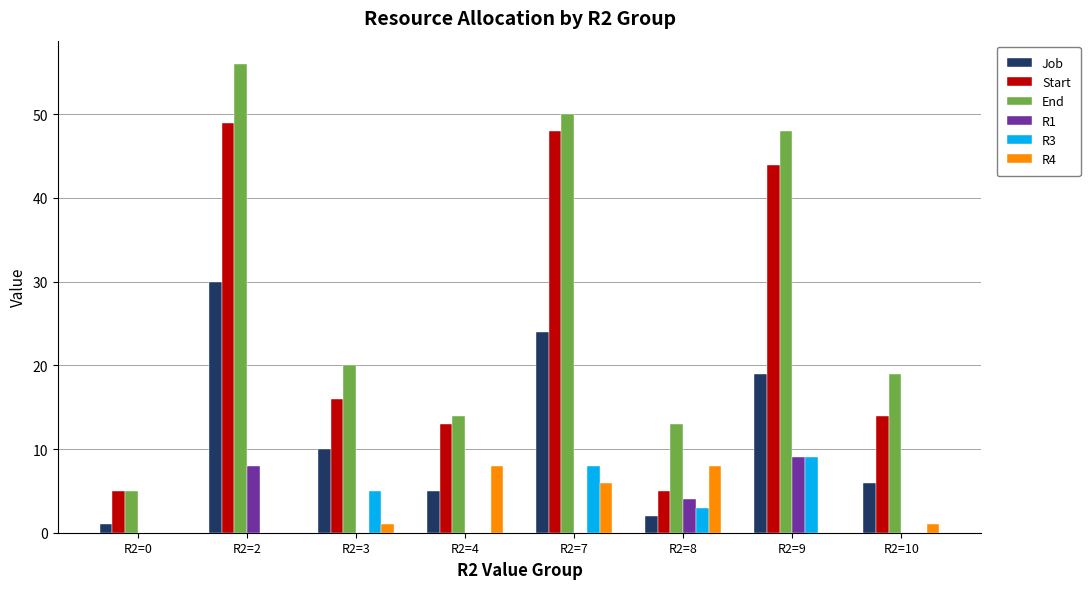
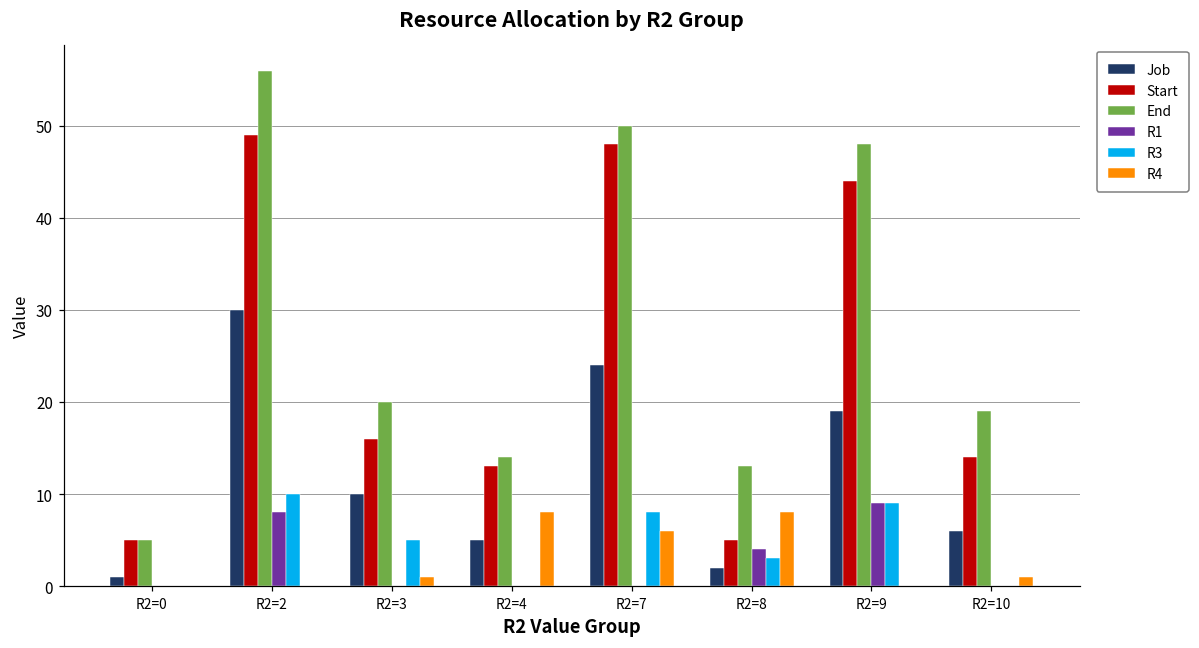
R3, R2=2: 0 -> 10
